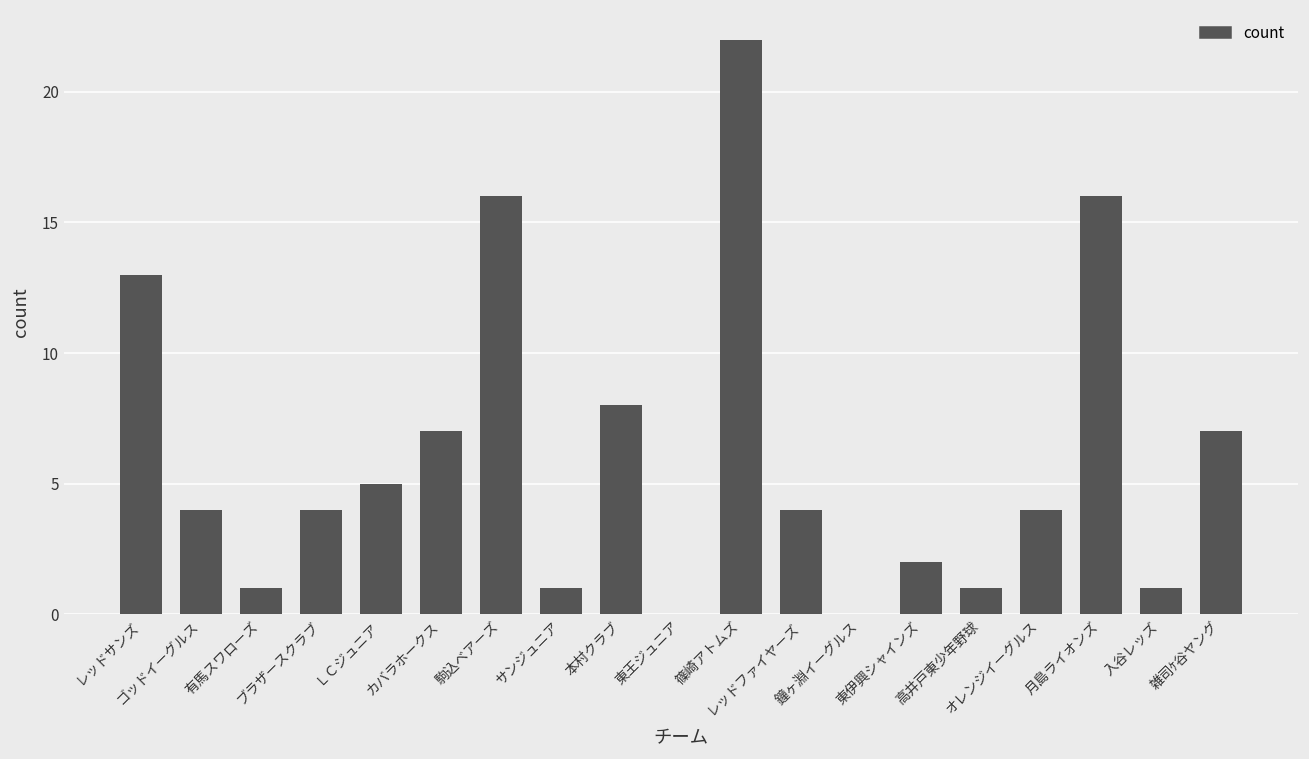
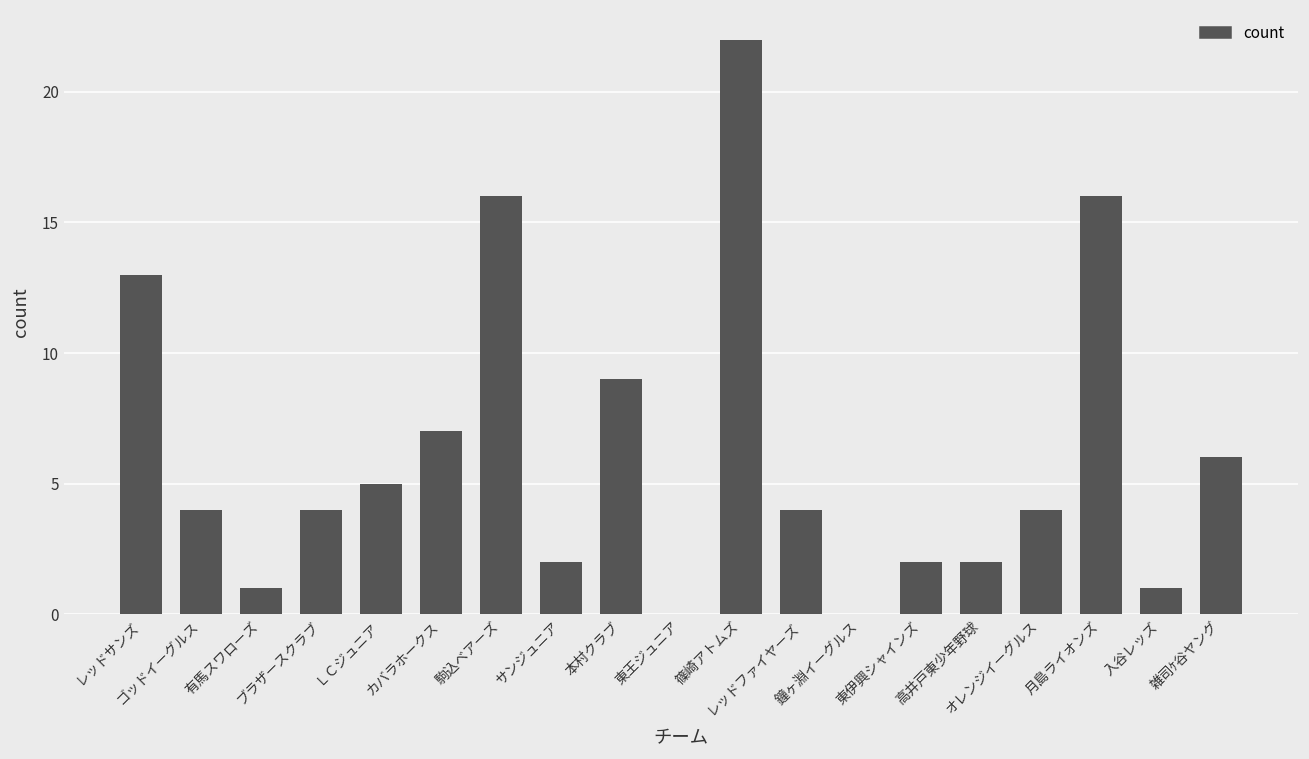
サンジュニア: 1 -> 2
本村クラブ: 8 -> 9
高井戸東少年野球: 1 -> 2
雑司ｹ谷ヤング: 7 -> 6
